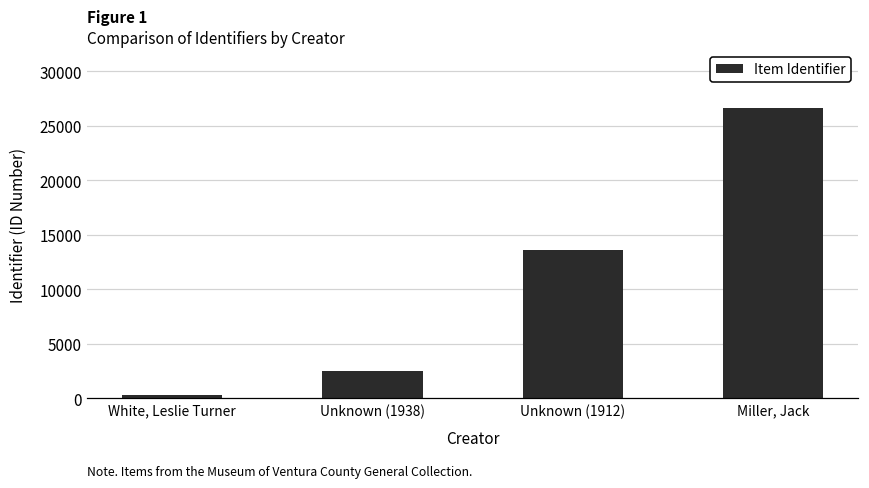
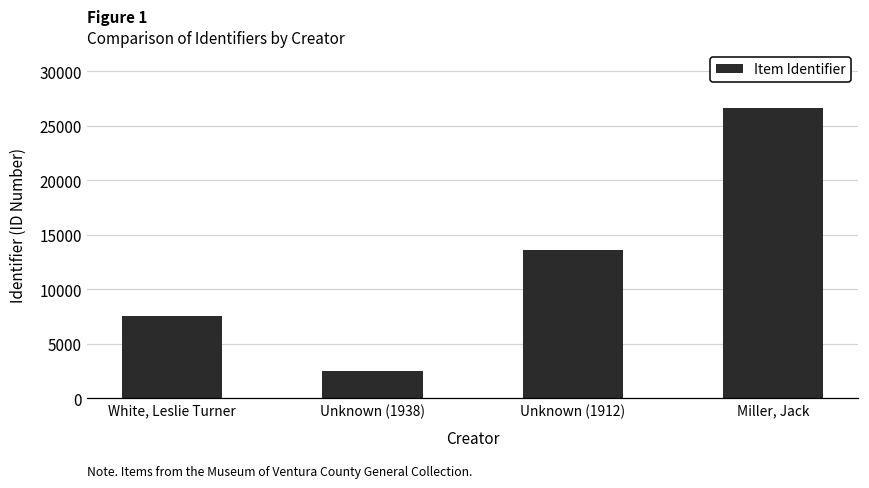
White, Leslie Turner: 0 -> 8000
